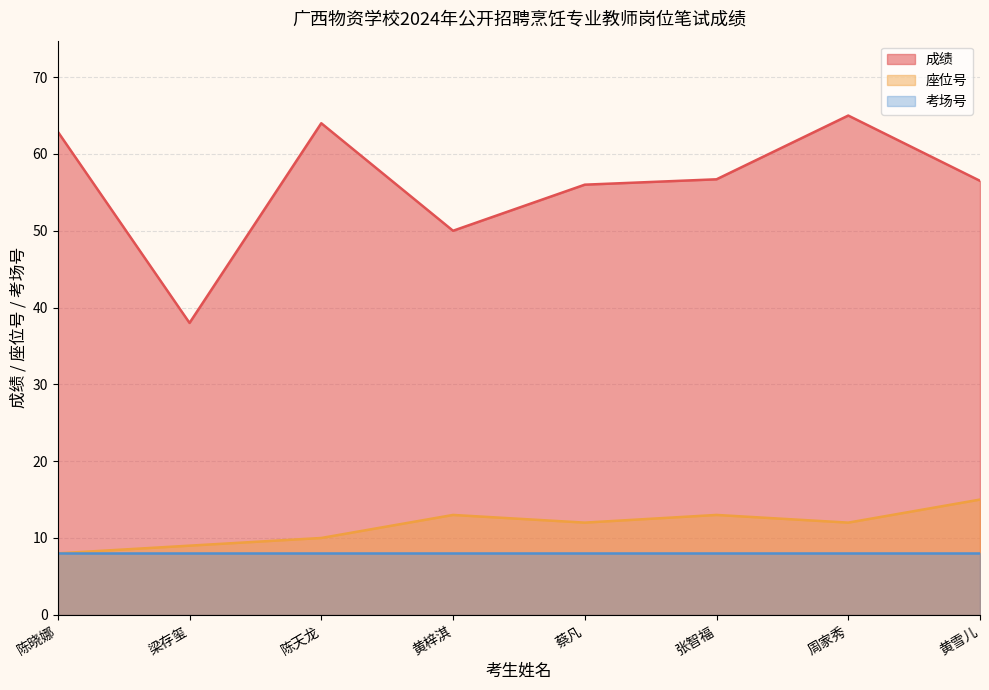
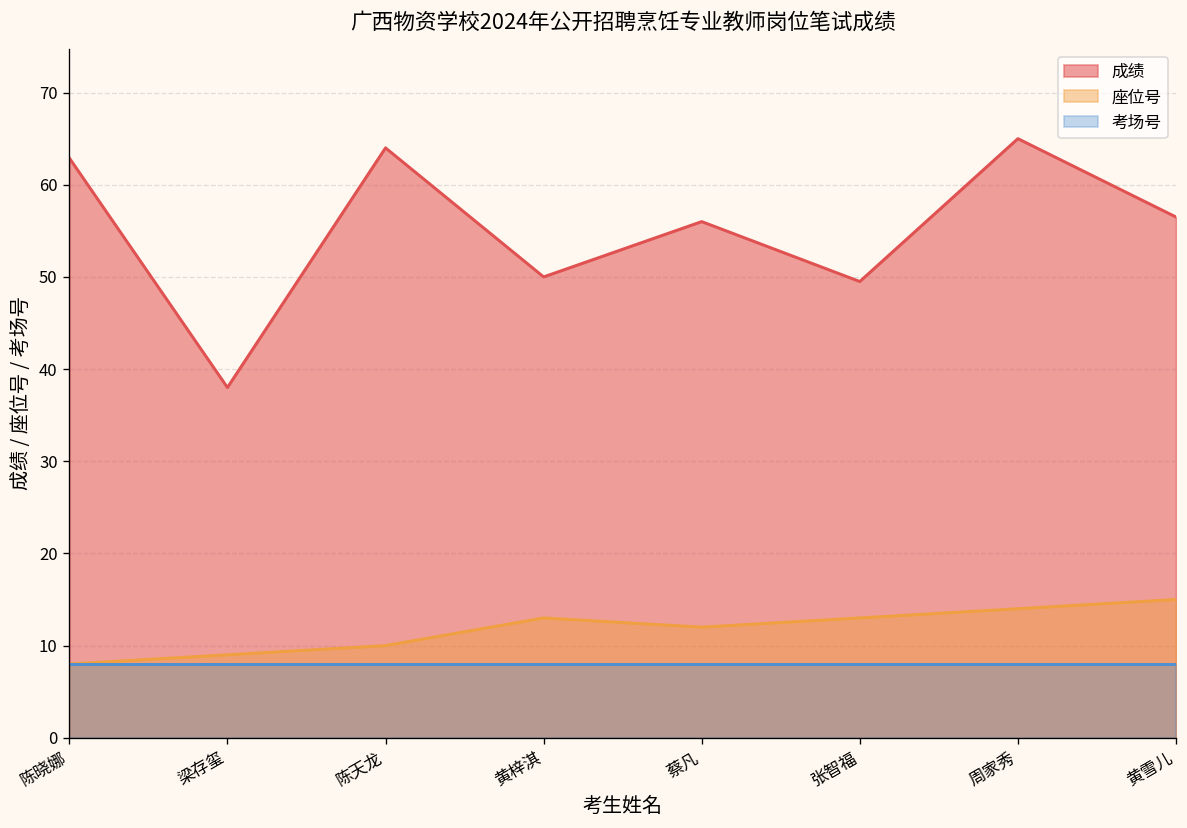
成绩, 张智福: 57 -> 50
座位号, 周家秀: 12 -> 14
